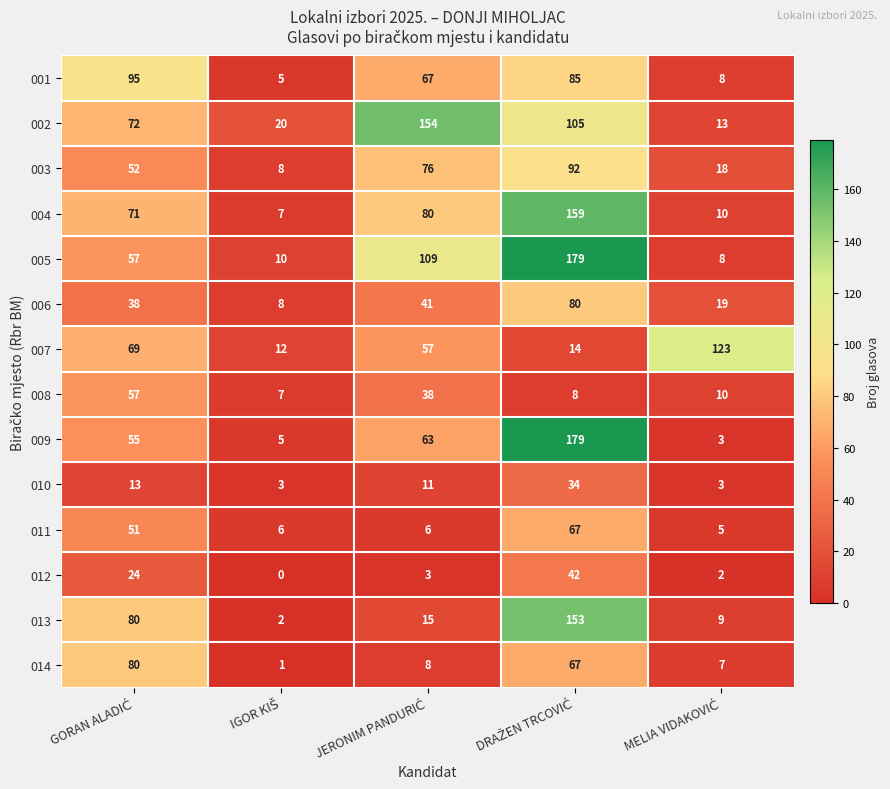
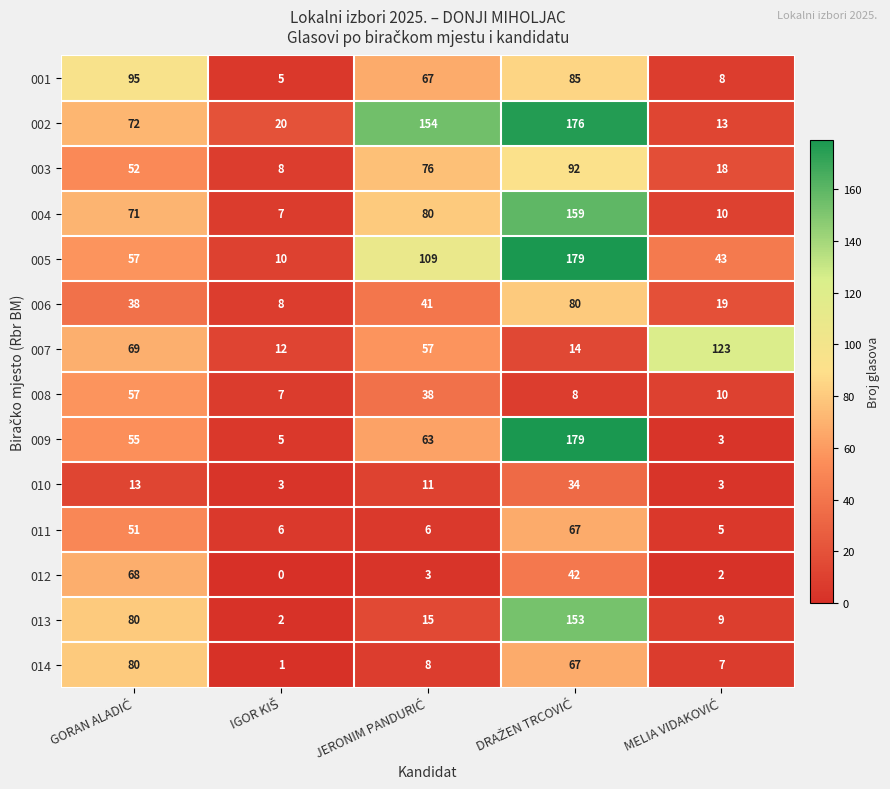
002, DRAŽEN TRCOVIĆ: 105 -> 176
005, MELIA VIDAKOVIĆ: 8 -> 43
012, GORAN ALADIĆ: 24 -> 68
